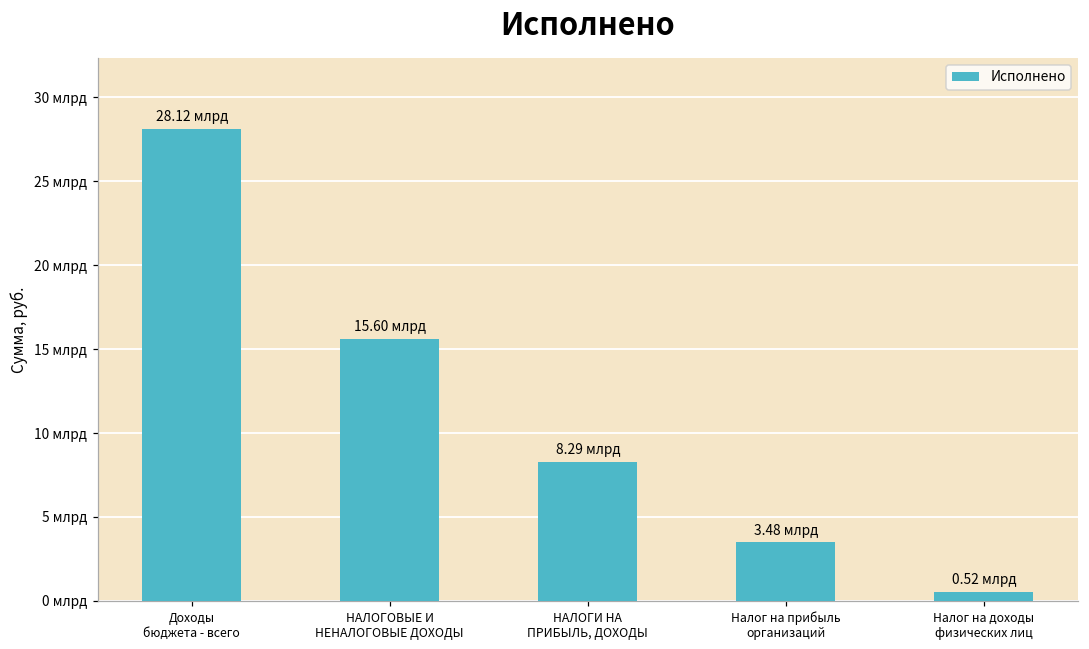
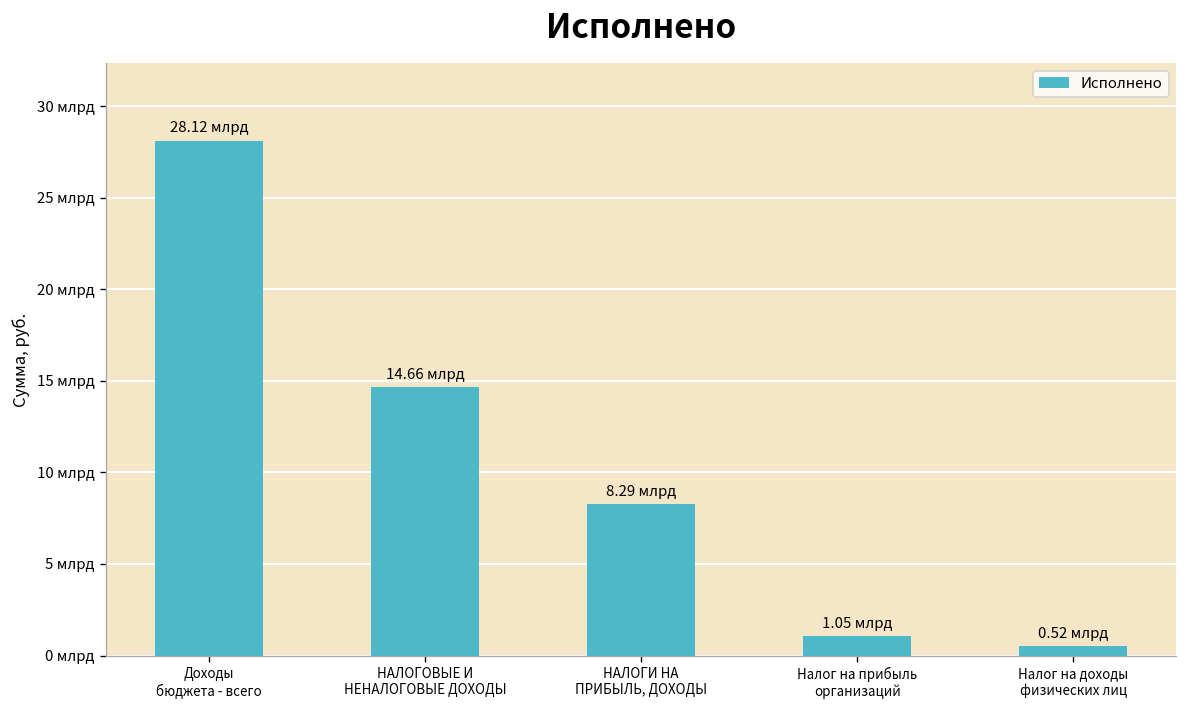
НАЛОГОВЫЕ И НЕНАЛОГОВЫЕ ДОХОДЫ: 15.60 -> 14.66
Налог на прибыль организаций: 3.48 -> 1.05
